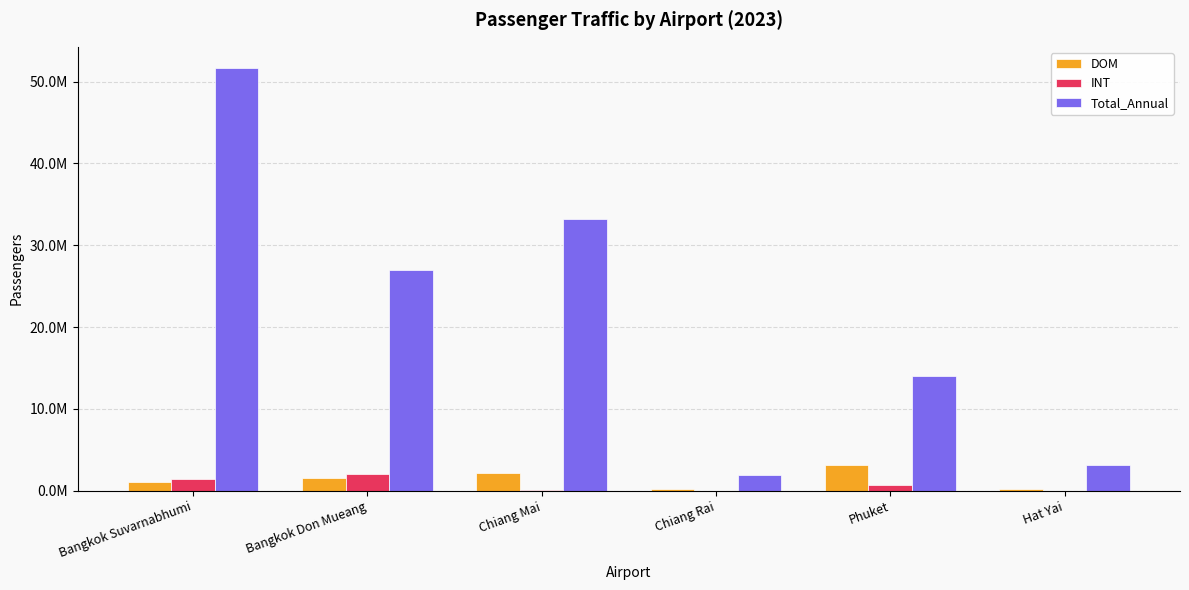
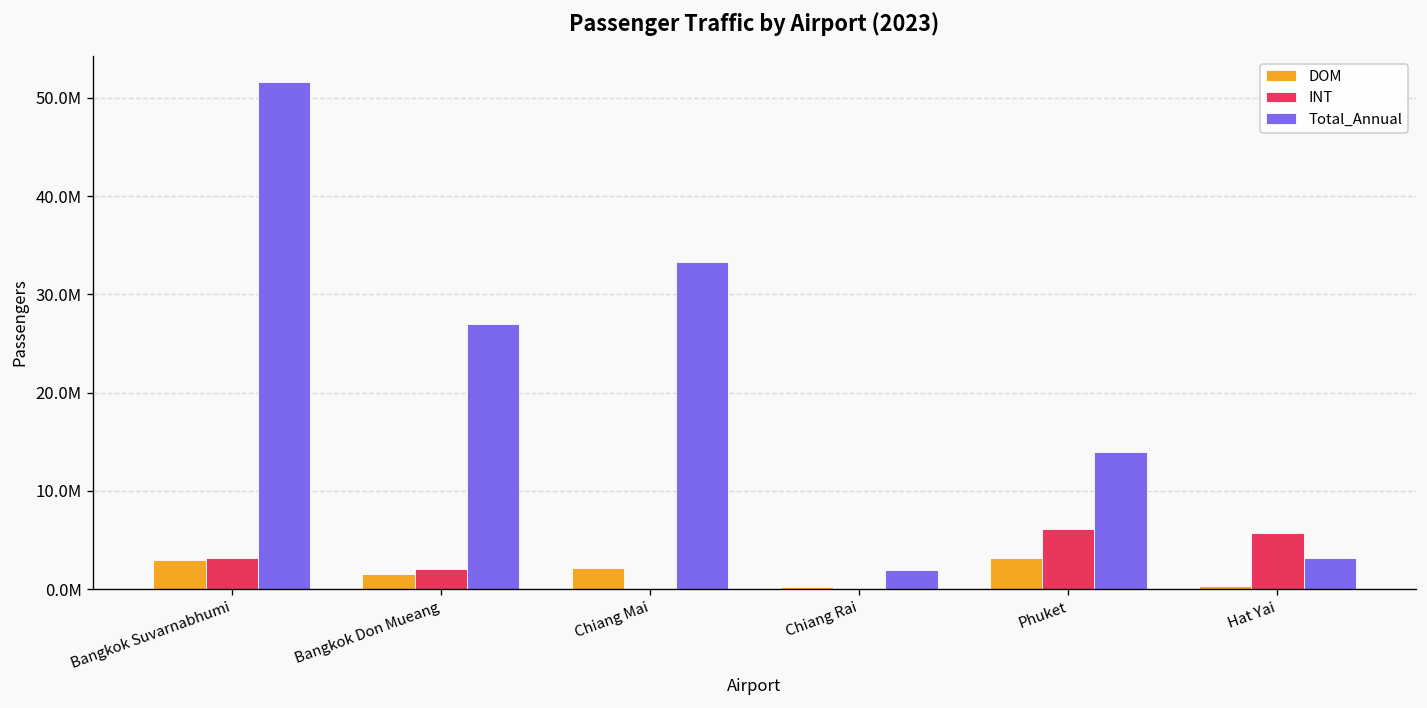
DOM, Bangkok Suvarnabhumi: 1000000 -> 3000000
INT, Bangkok Suvarnabhumi: 1000000 -> 3000000
INT, Phuket: 1000000 -> 6000000
INT, Hat Yai: 0 -> 6000000
